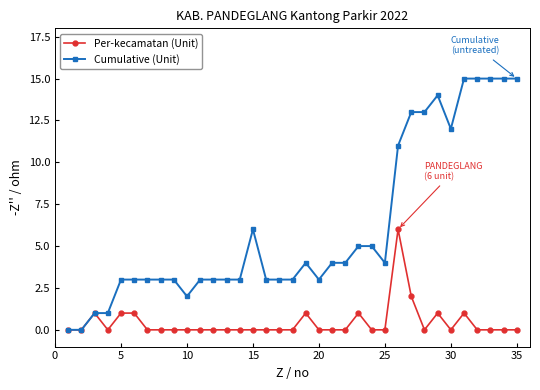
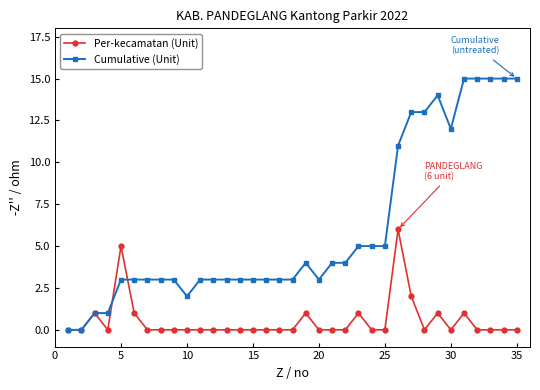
Per-kecamatan (Unit), 5: 1 -> 5
Cumulative (Unit), 15: 6 -> 3
Cumulative (Unit), 25: 4 -> 5
